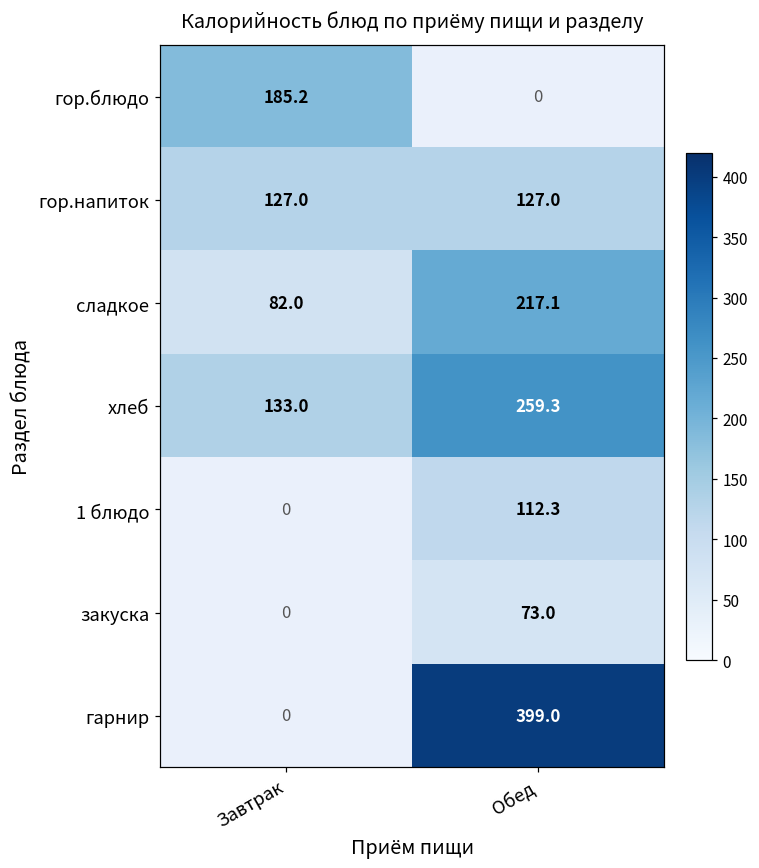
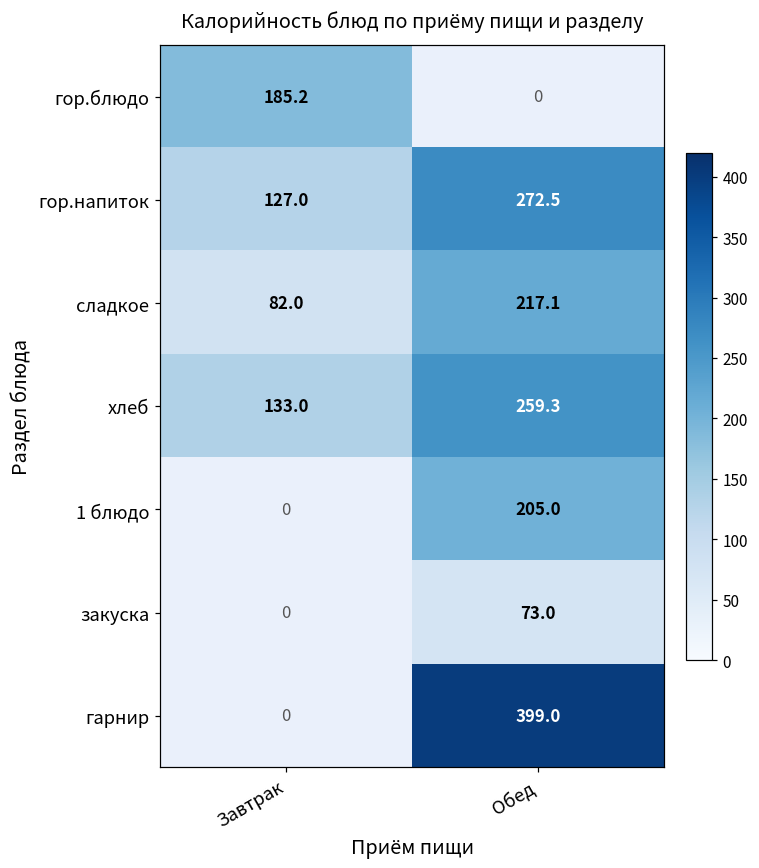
гор.напиток, Обед: 127.0 -> 272.5
1 блюдо, Обед: 112.3 -> 205.0
